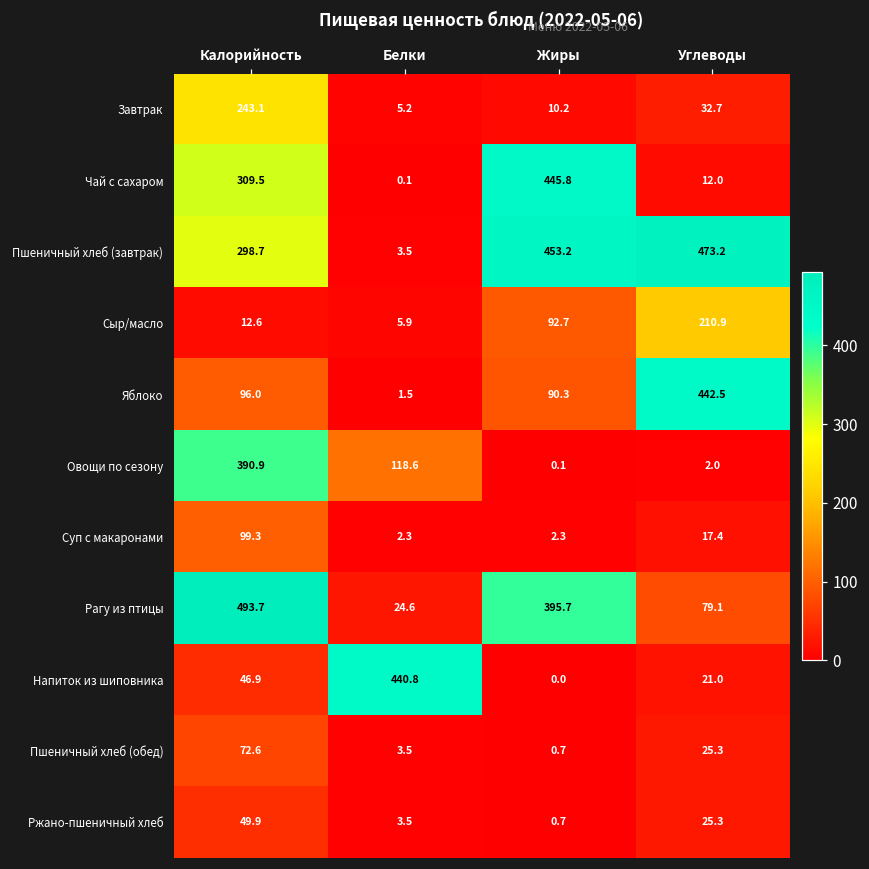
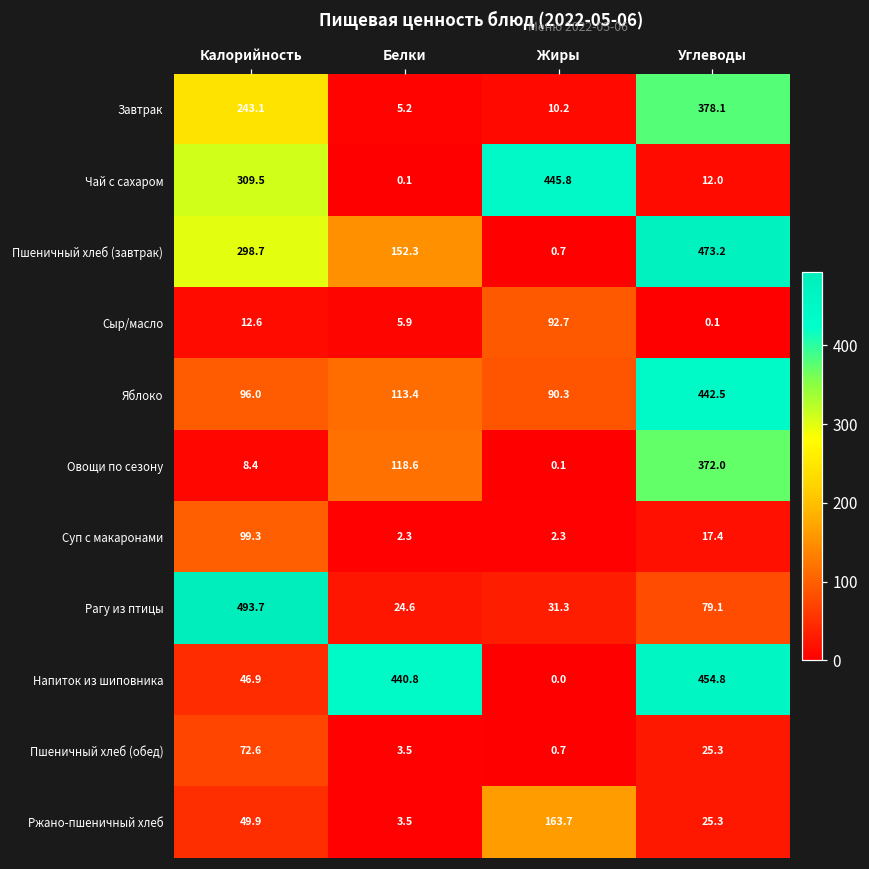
Завтрак, Углеводы: 32.7 -> 378.1
Пшеничный хлеб (завтрак), Белки: 3.5 -> 152.3
Пшеничный хлеб (завтрак), Жиры: 453.2 -> 0.7
Сыр/масло, Углеводы: 210.9 -> 0.1
Яблоко, Белки: 1.5 -> 113.4
Овощи по сезону, Калорийность: 390.9 -> 8.4
Овощи по сезону, Углеводы: 2.0 -> 372.0
Рагу из птицы, Жиры: 395.7 -> 31.3
Напиток из шиповника, Углеводы: 21.0 -> 454.8
Ржано-пшеничный хлеб, Жиры: 0.7 -> 163.7
